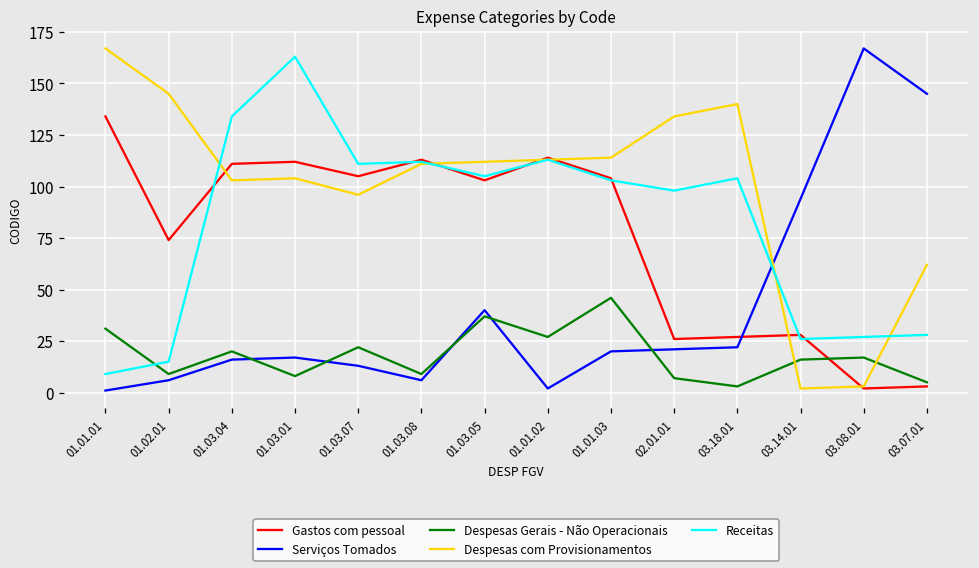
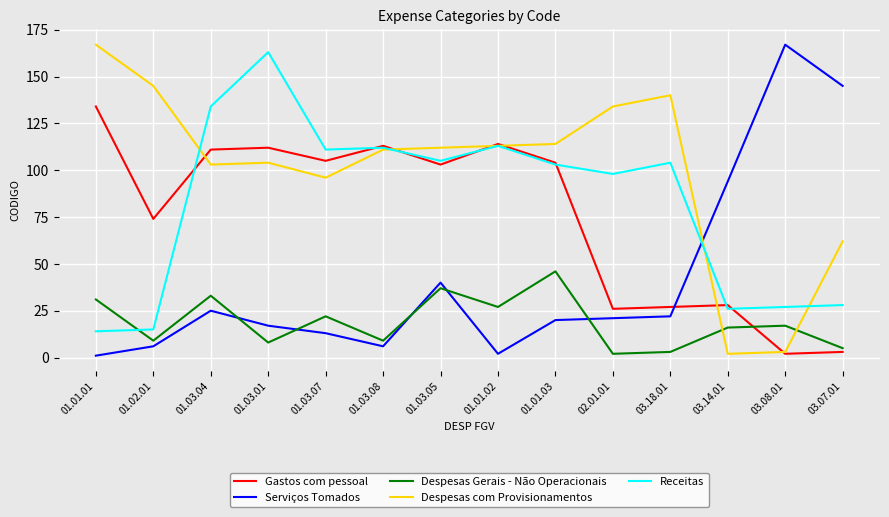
Receitas, 01.01.01: 9 -> 14
Serviços Tomados, 01.03.04: 16 -> 25
Despesas Gerais - Não Operacionais, 01.03.04: 20 -> 33
Despesas Gerais - Não Operacionais, 02.01.01: 7 -> 2
